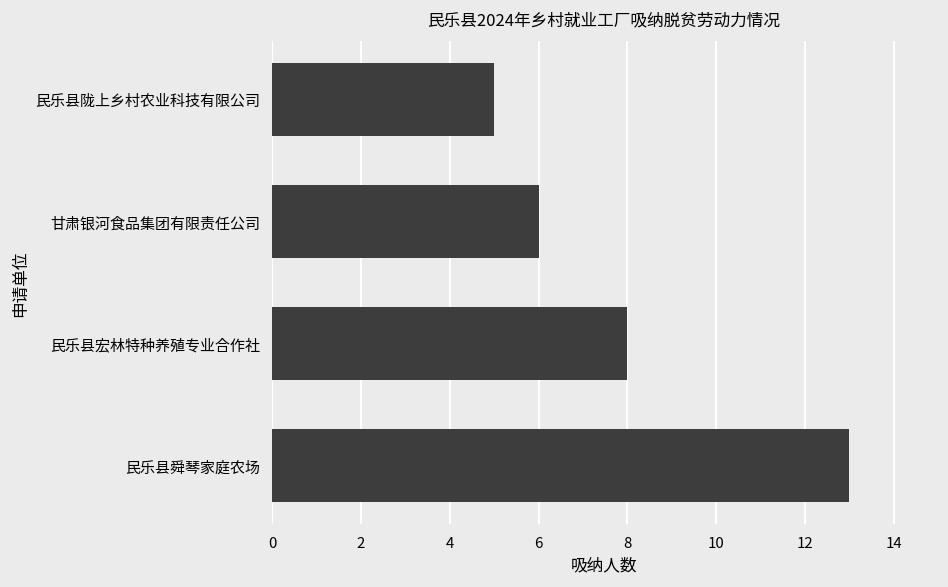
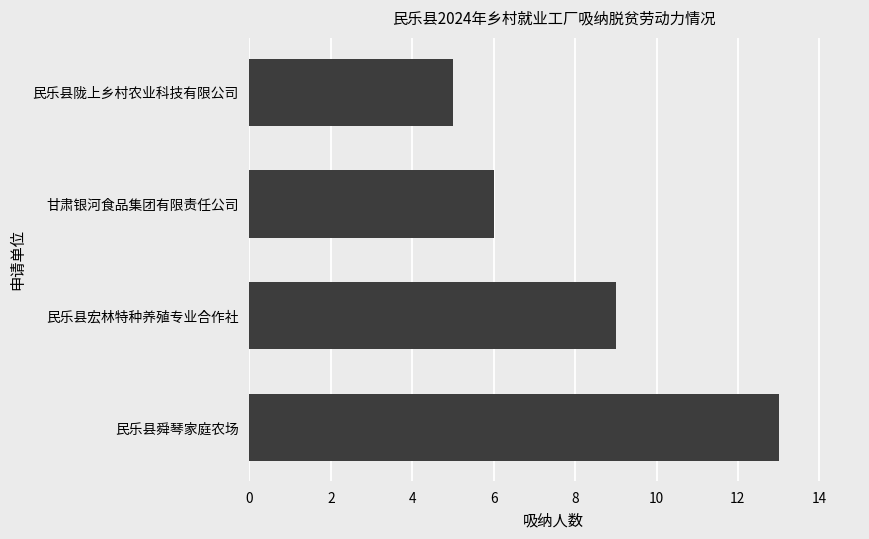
民乐县宏林特种养殖专业合作社: 8 -> 9
